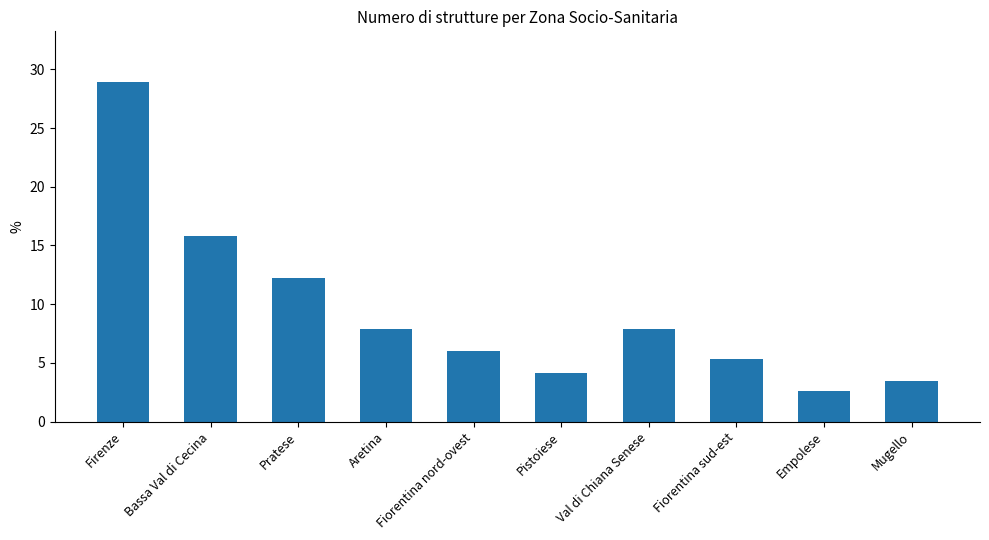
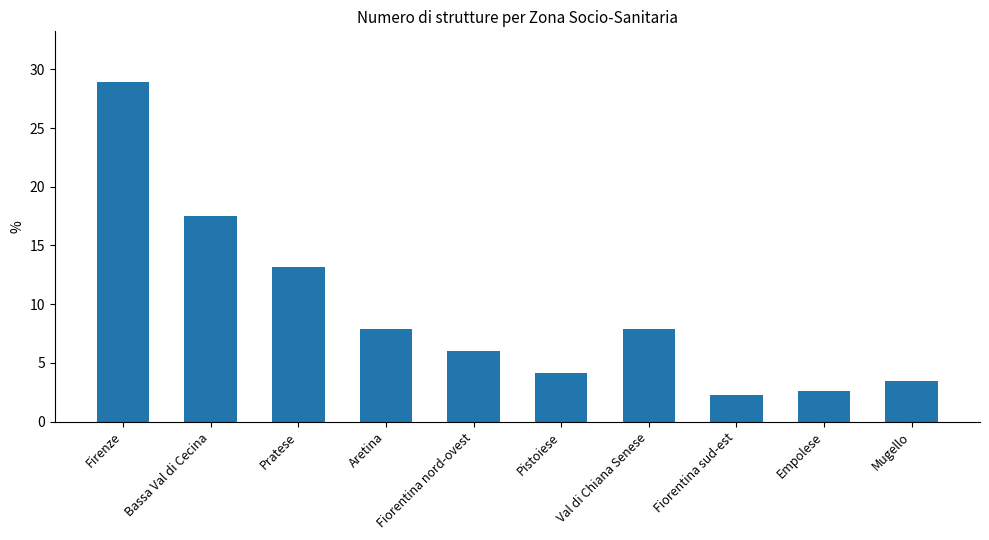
Bassa Val di Cecina: 15.8 -> 17.5
Pratese: 12.2 -> 13.2
Fiorentina sud-est: 5.3 -> 2.3
